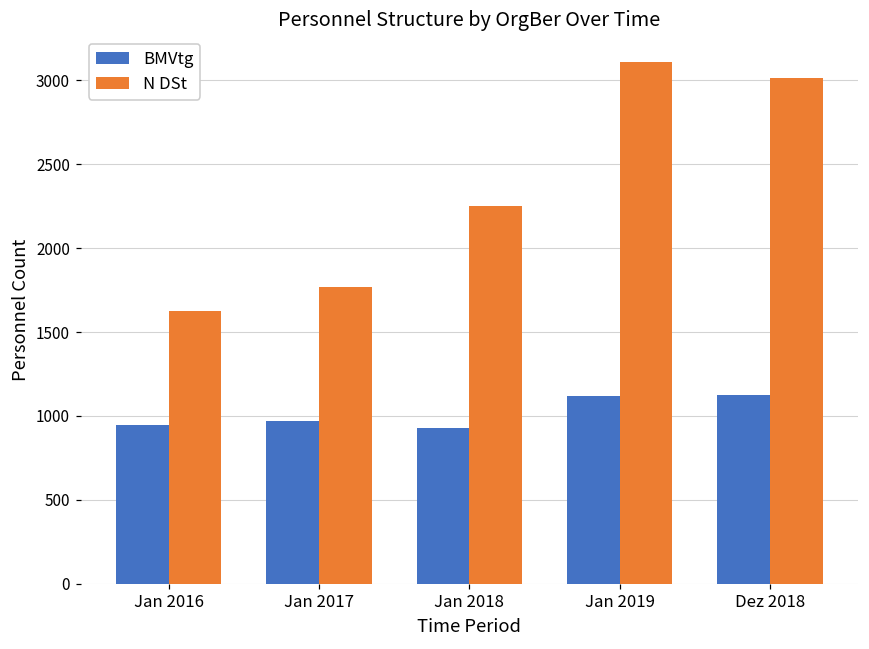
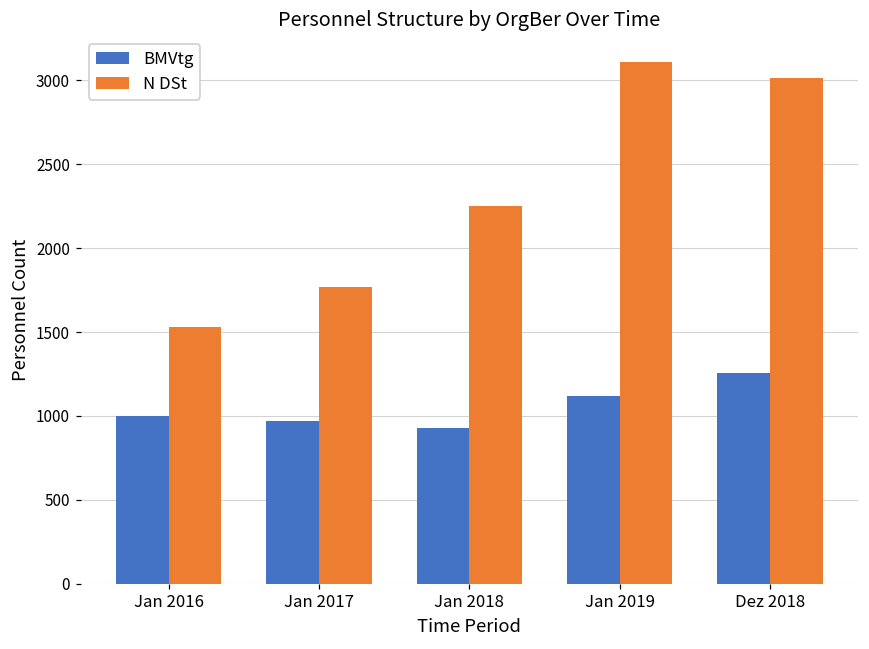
BMVtg, Jan 2016: 950 -> 1000
N DSt, Jan 2016: 1630 -> 1530
BMVtg, Dez 2018: 1120 -> 1260
